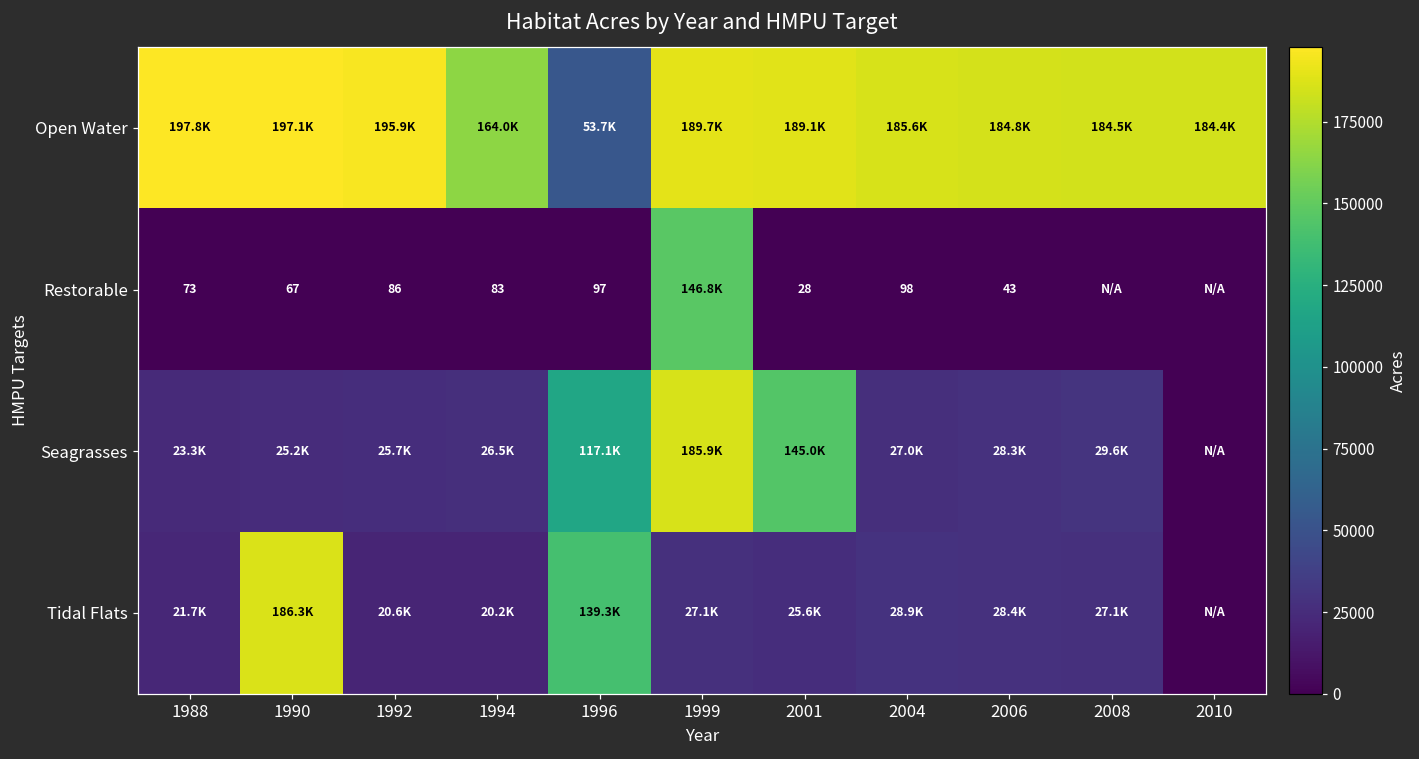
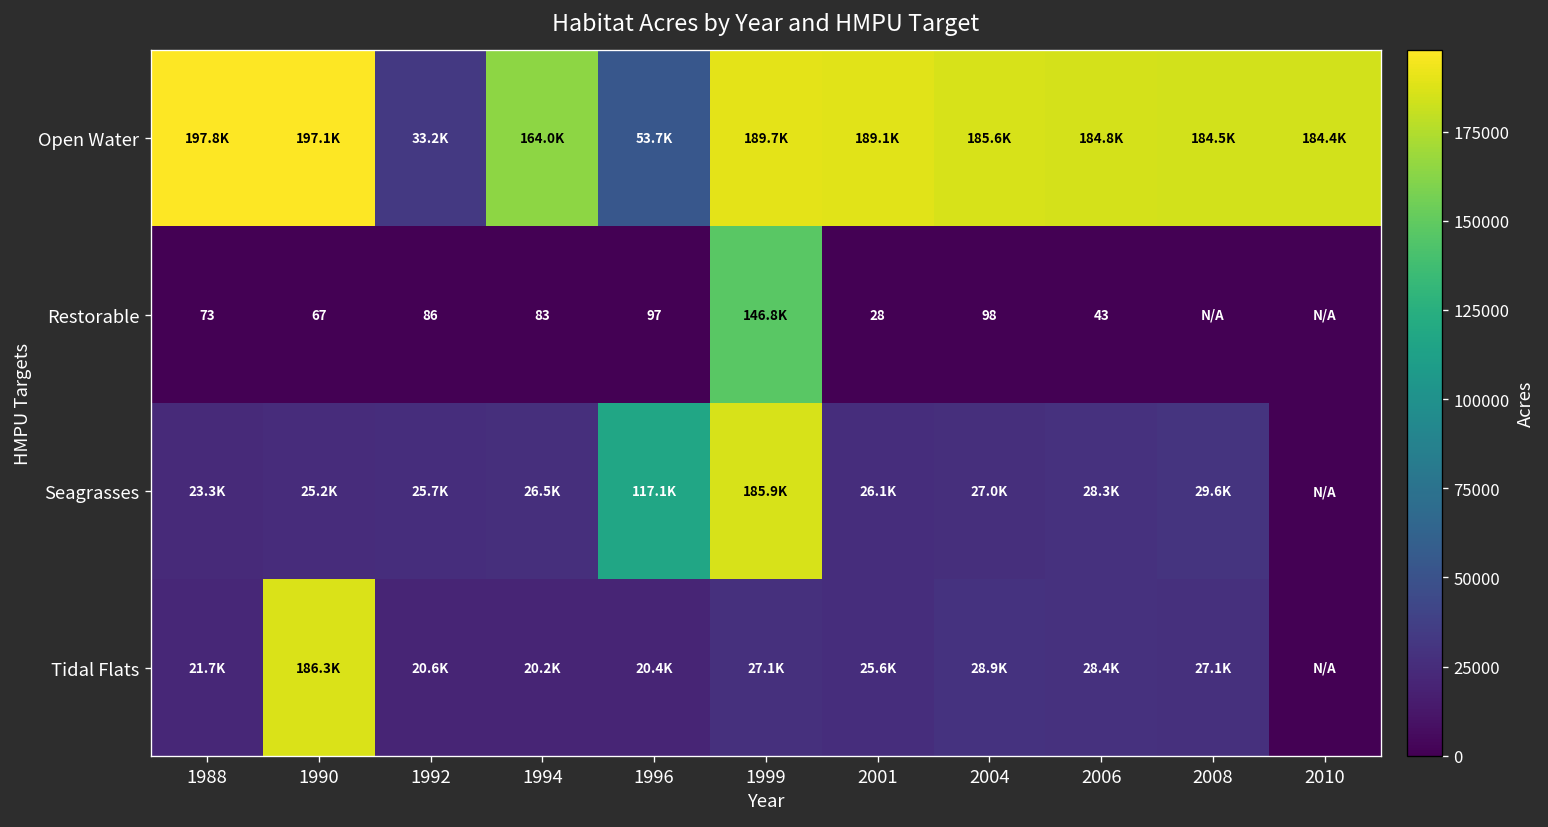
Open Water, 1992: 195.9K -> 33.2K
Seagrasses, 2001: 145.0K -> 26.1K
Tidal Flats, 1996: 139.3K -> 20.4K
